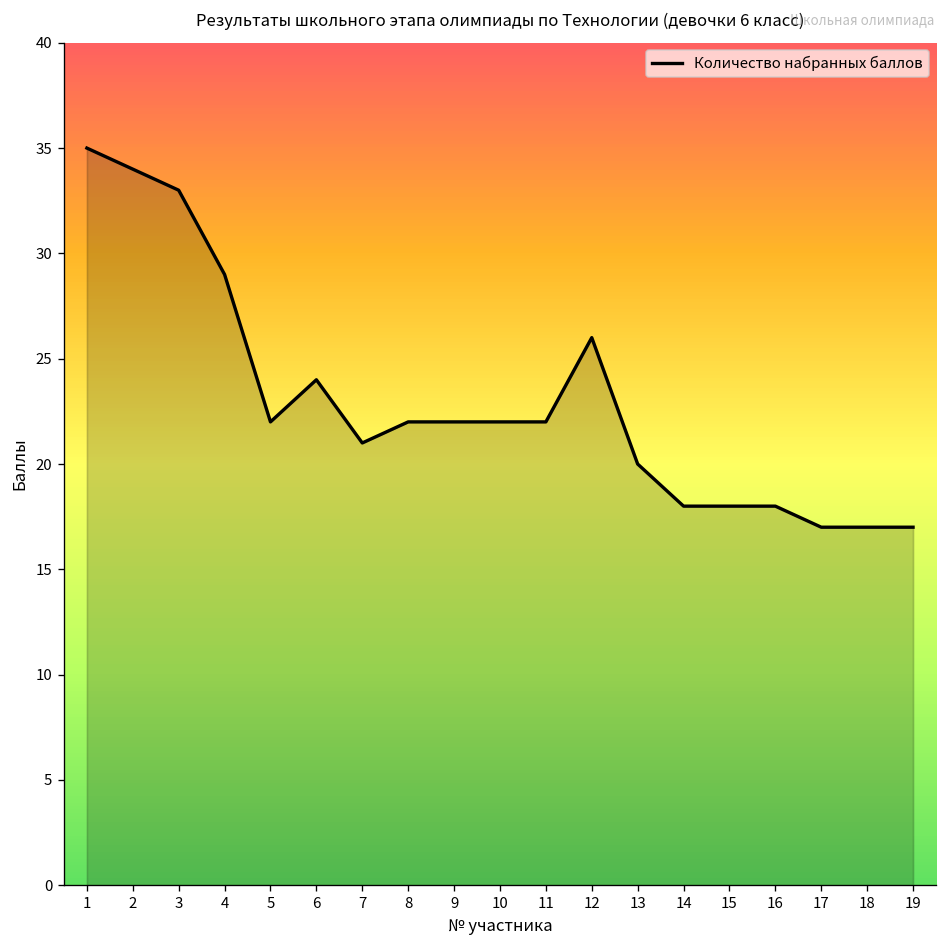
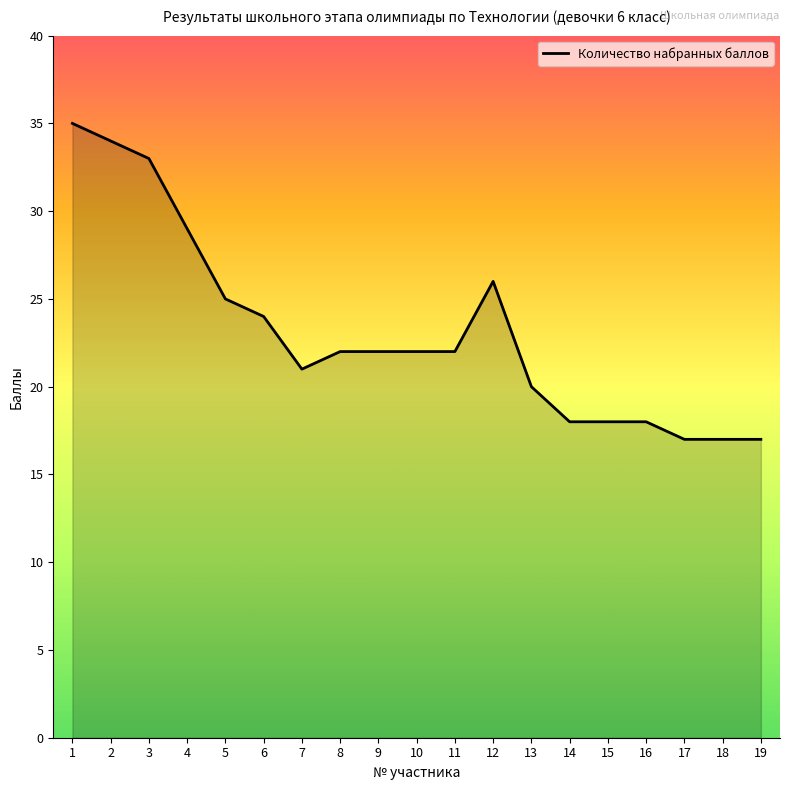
5: 22 -> 25
